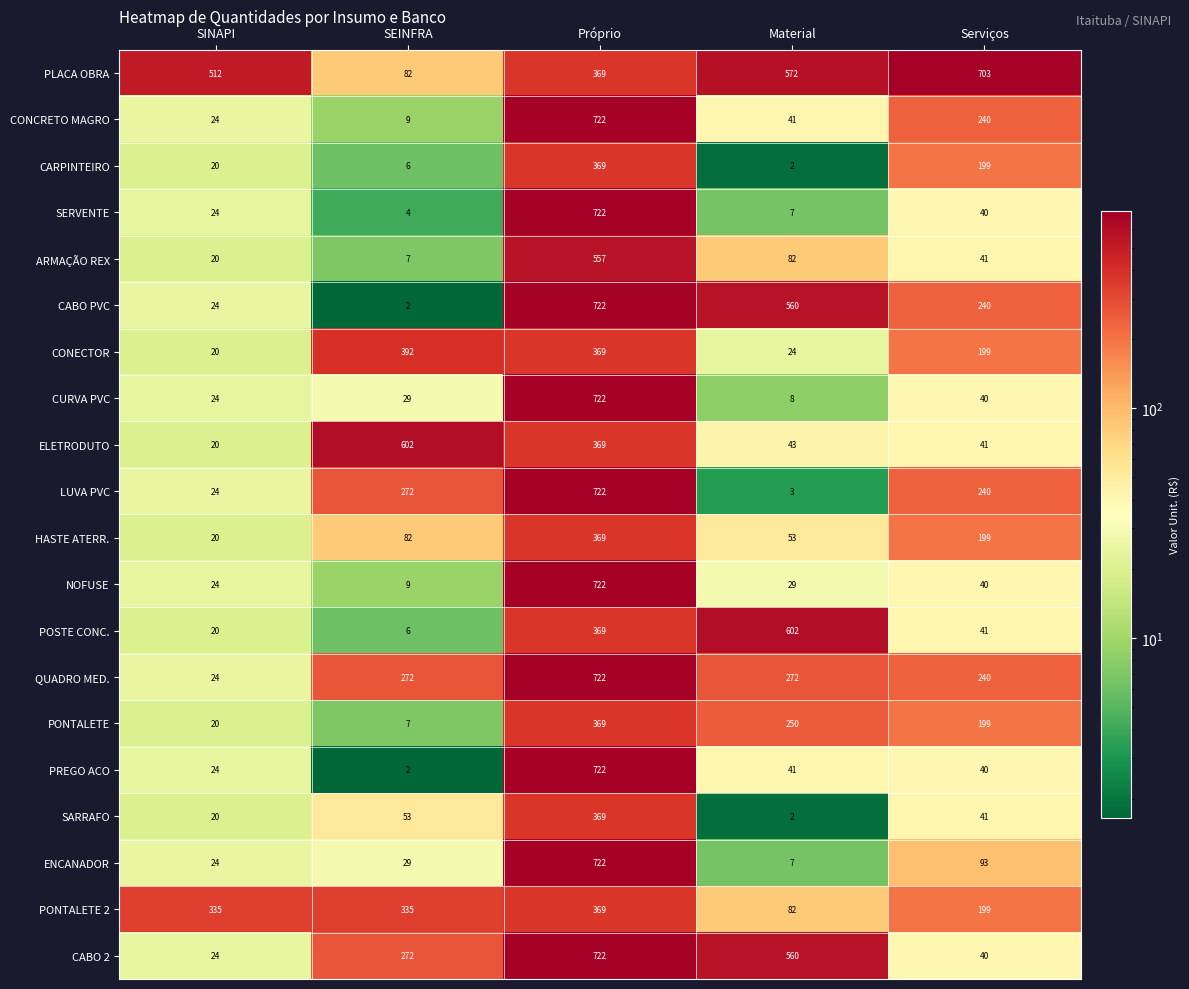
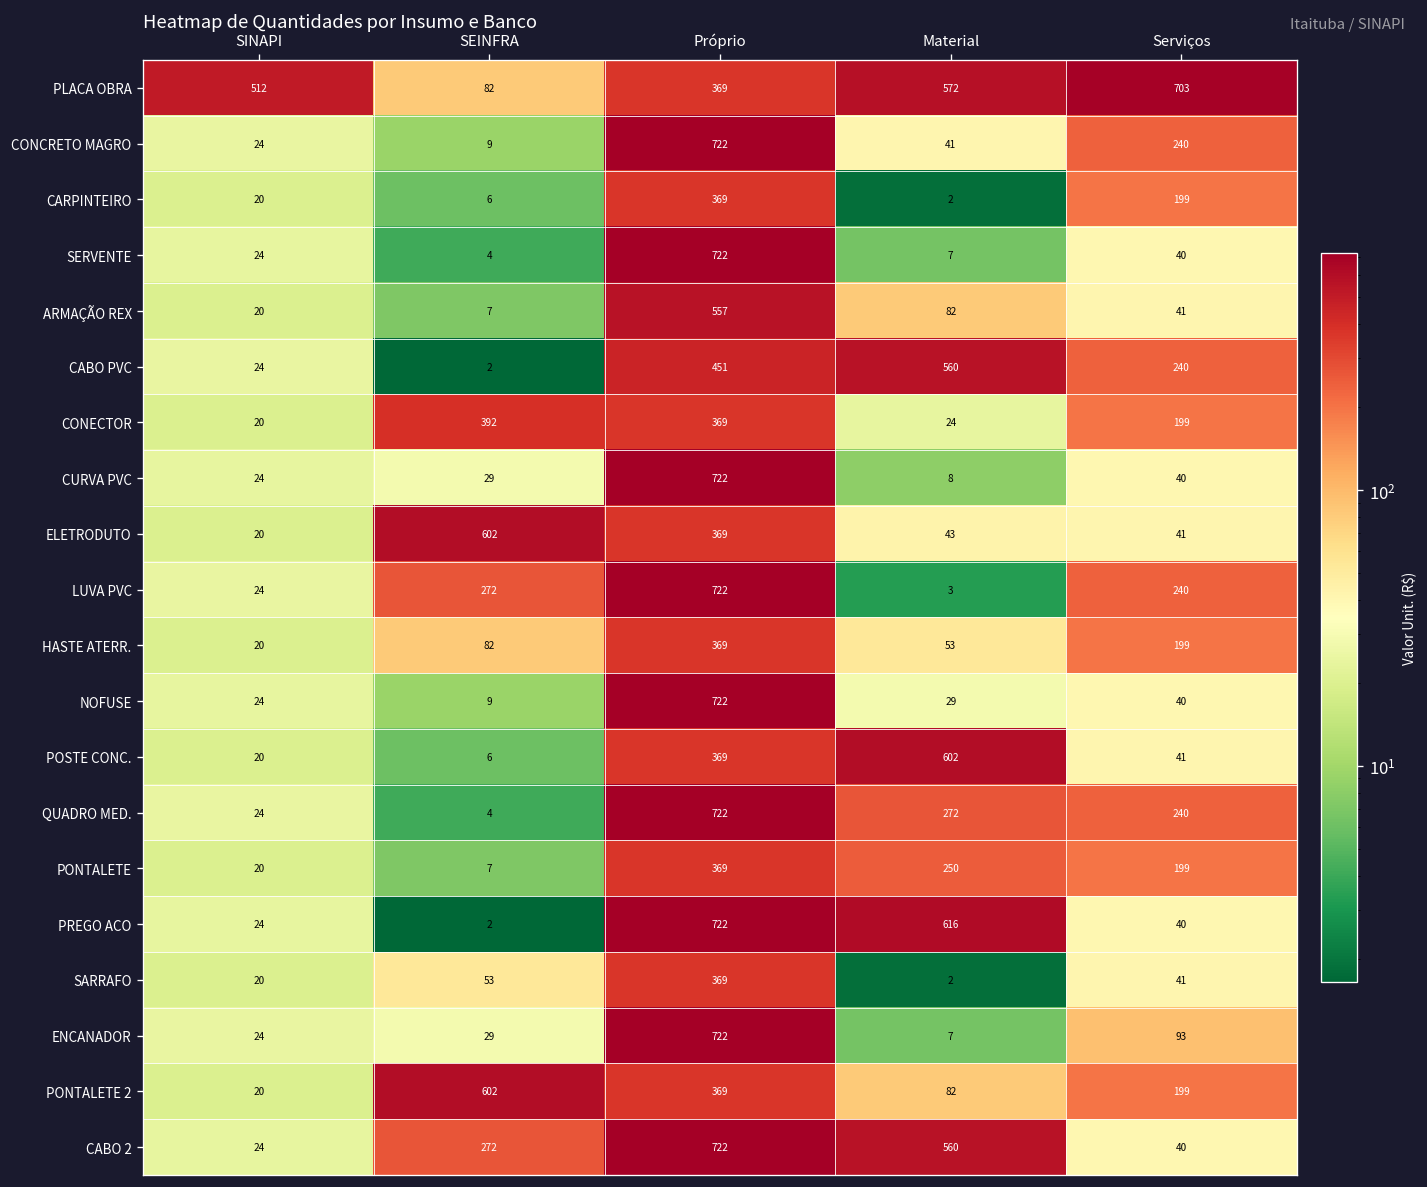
CABO PVC, Próprio: 722 -> 451
QUADRO MED., SEINFRA: 272 -> 4
PREGO ACO, Material: 41 -> 616
PONTALETE 2, SINAPI: 335 -> 20
PONTALETE 2, SEINFRA: 335 -> 602
